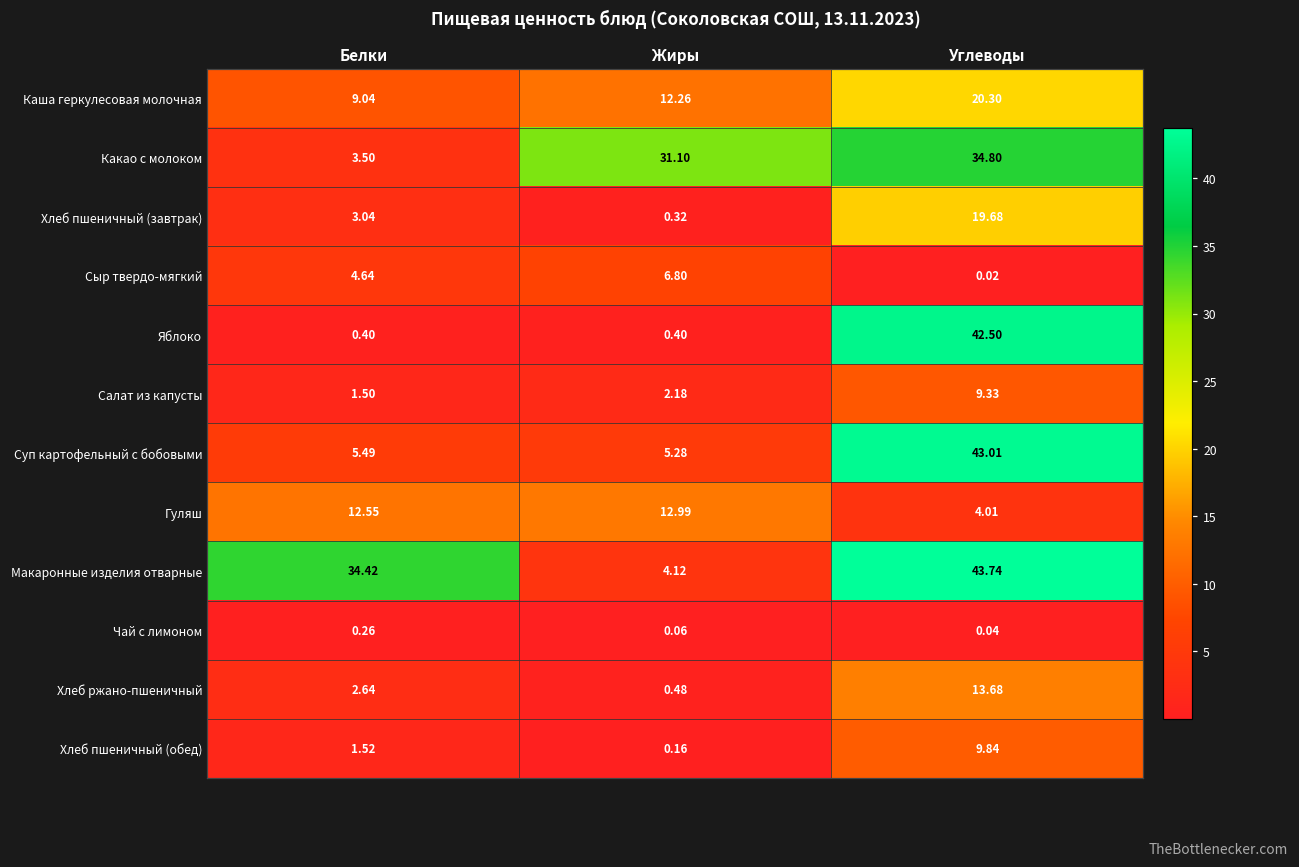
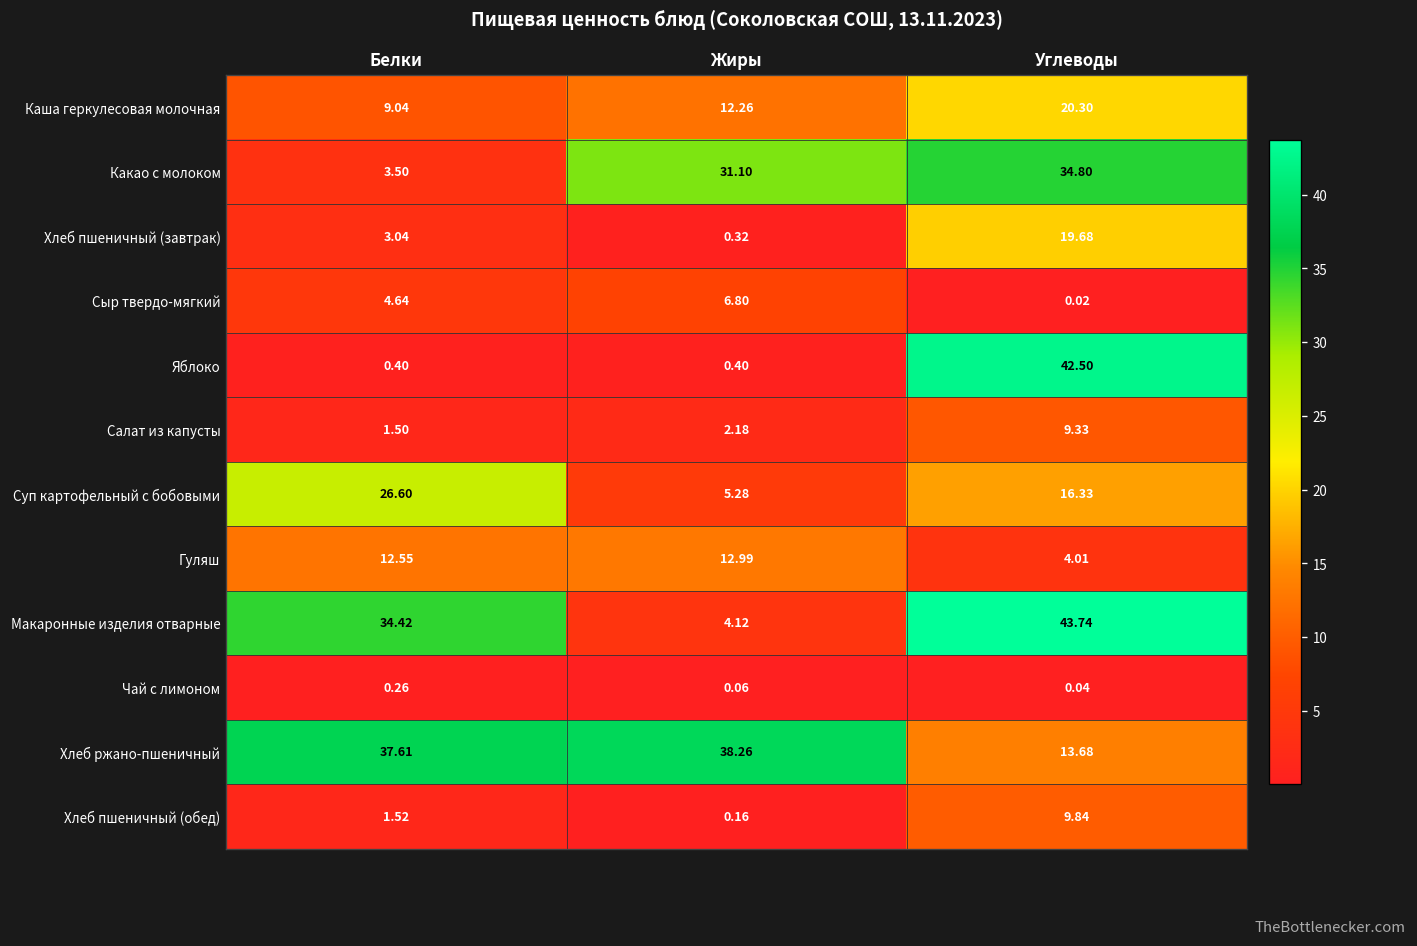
Суп картофельный с бобовыми, Белки: 5.49 -> 26.60
Суп картофельный с бобовыми, Углеводы: 43.01 -> 16.33
Хлеб ржано-пшеничный, Белки: 2.64 -> 37.61
Хлеб ржано-пшеничный, Жиры: 0.48 -> 38.26
